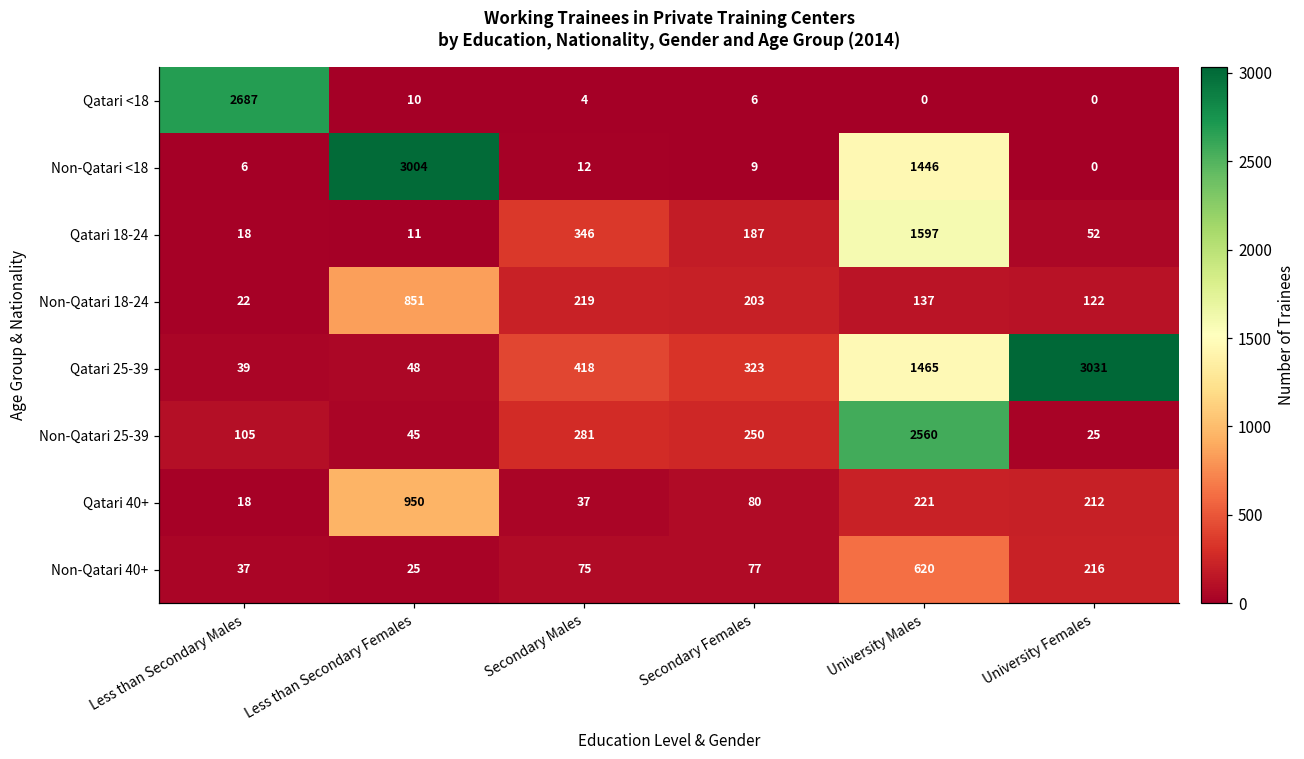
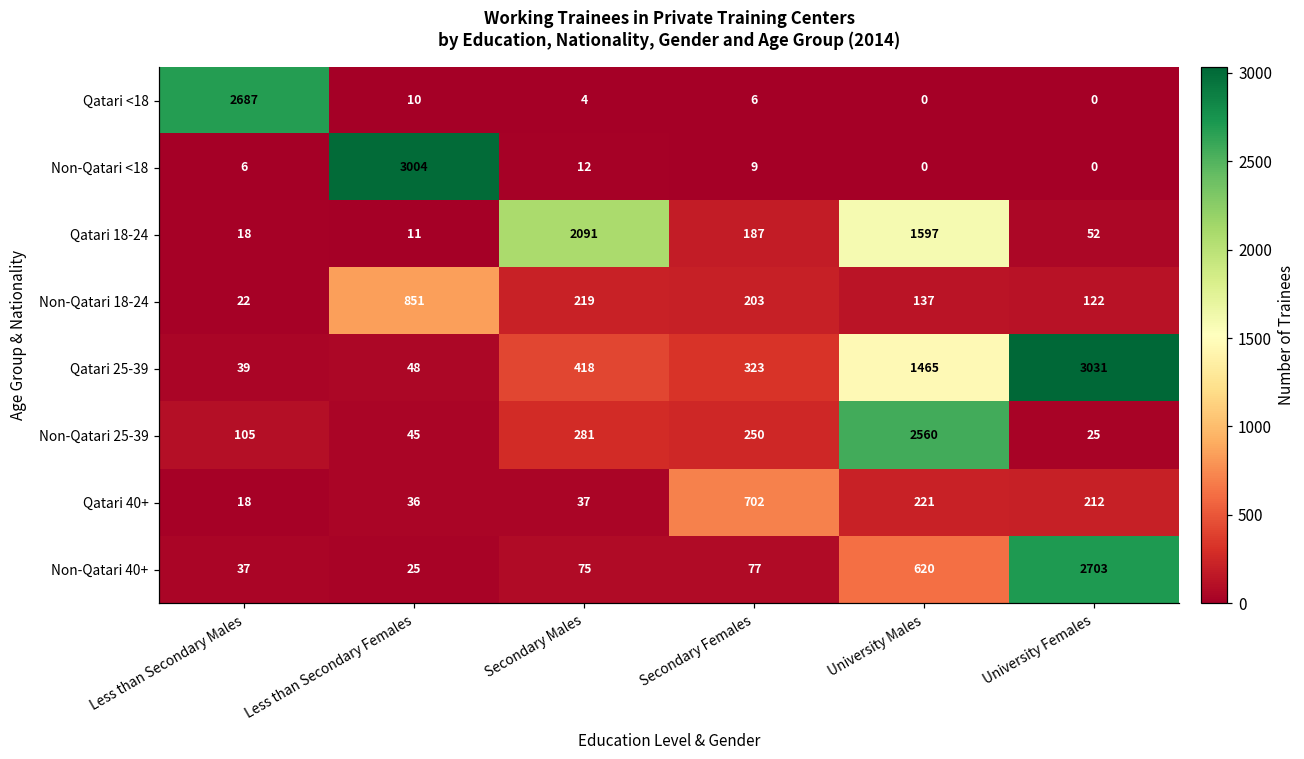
Non-Qatari <18, University Males: 1446 -> 0
Qatari 18-24, Secondary Males: 346 -> 2091
Qatari 40+, Less than Secondary Females: 950 -> 36
Qatari 40+, Secondary Females: 80 -> 702
Non-Qatari 40+, University Females: 216 -> 2703
